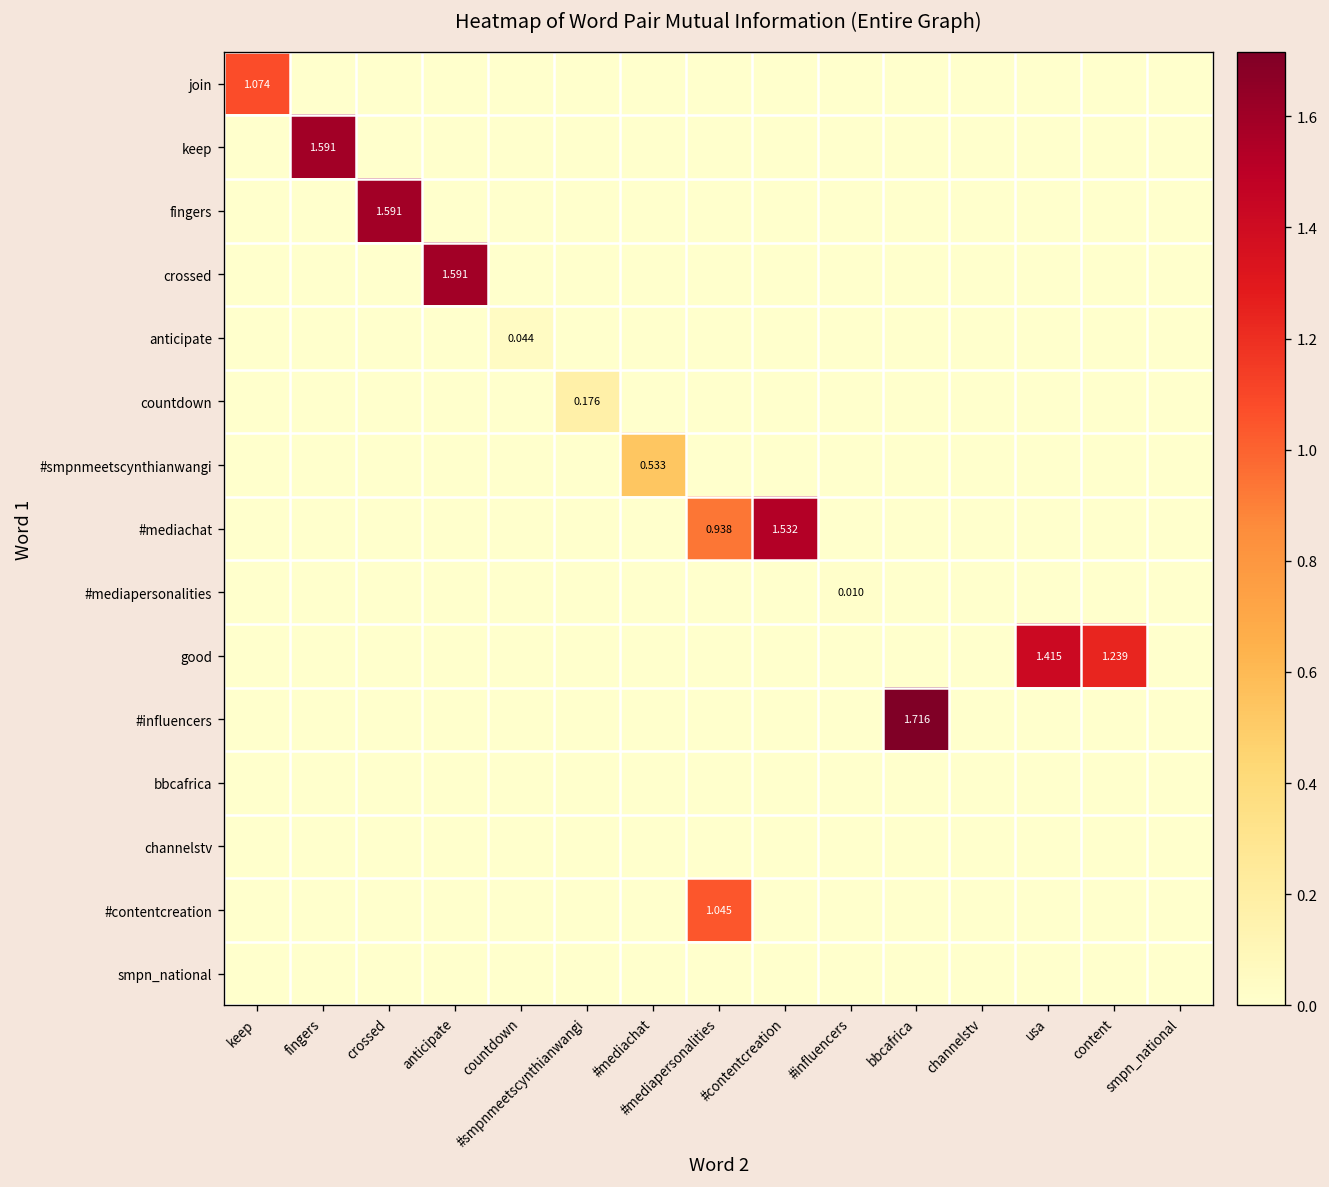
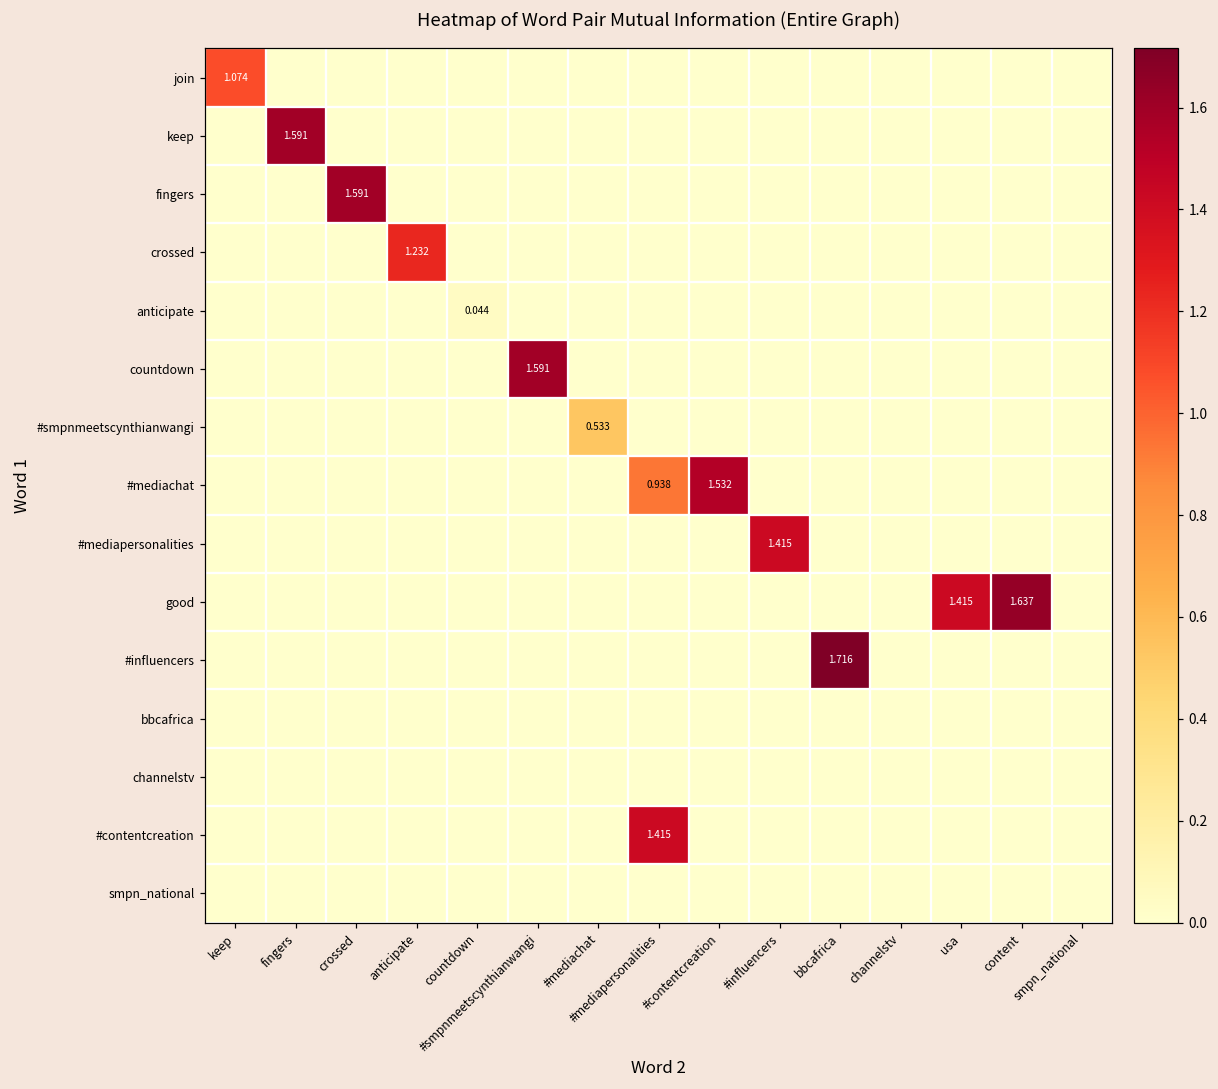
crossed, anticipate: 1.591 -> 1.232
countdown, #smpnmeetscynthianwangi: 0.176 -> 1.591
#mediapersonalities, #influencers: 0.010 -> 1.415
good, content: 1.239 -> 1.637
#contentcreation, #mediapersonalities: 1.045 -> 1.415
